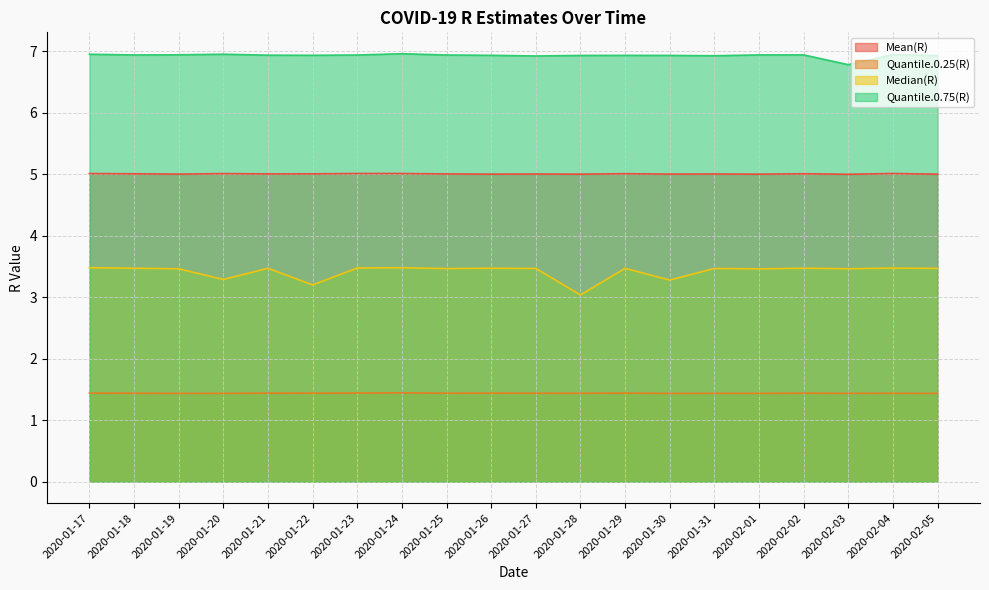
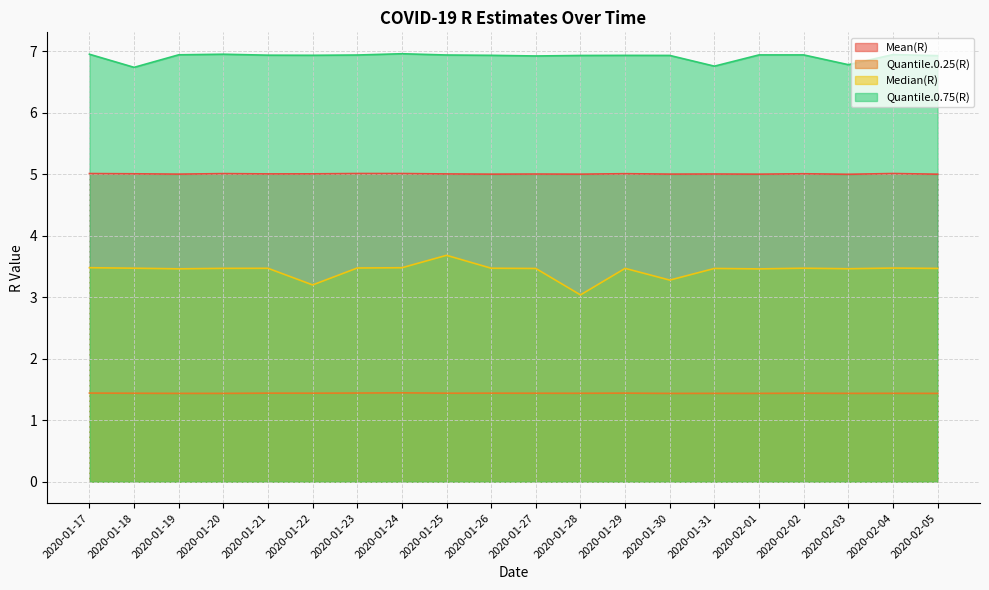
Quantile.0.75(R), 2020-01-18: 6.9 -> 6.7
Median(R), 2020-01-20: 3.3 -> 3.5
Median(R), 2020-01-25: 3.5 -> 3.7
Quantile.0.75(R), 2020-01-31: 6.9 -> 6.8
